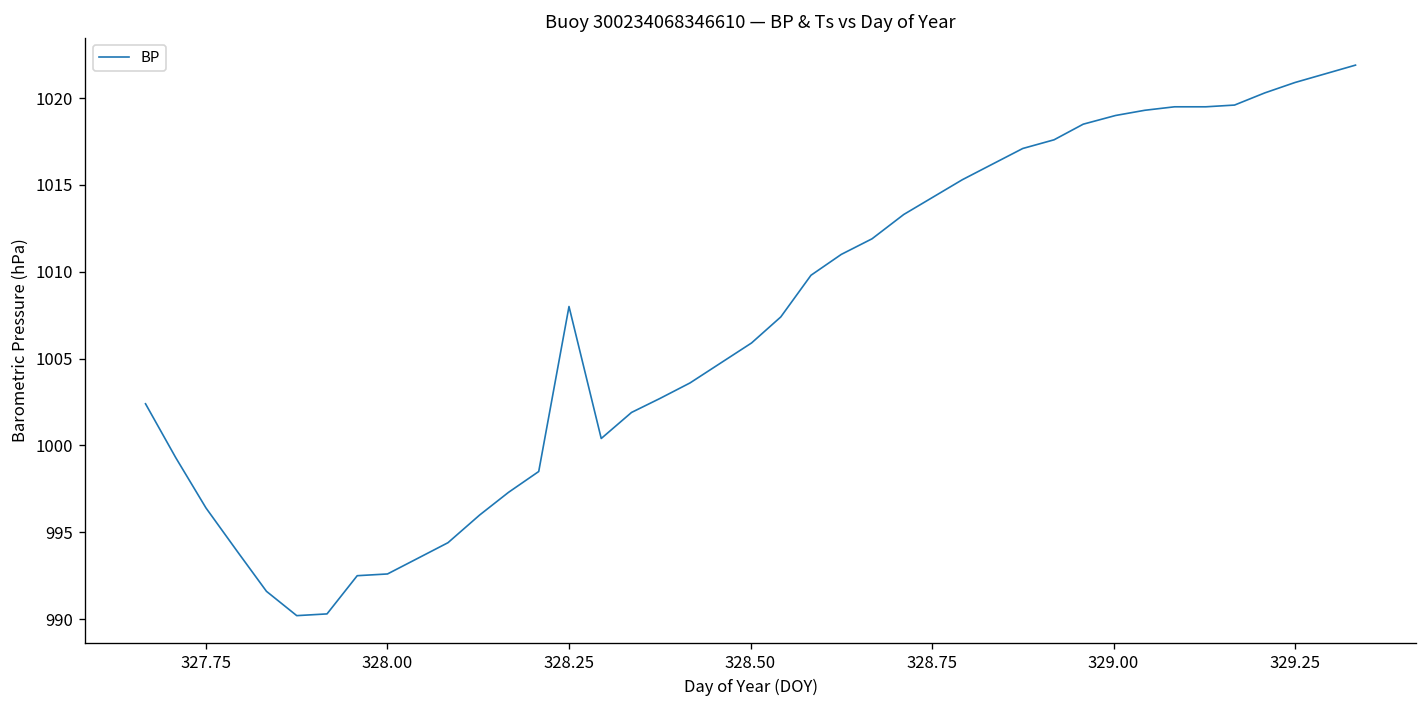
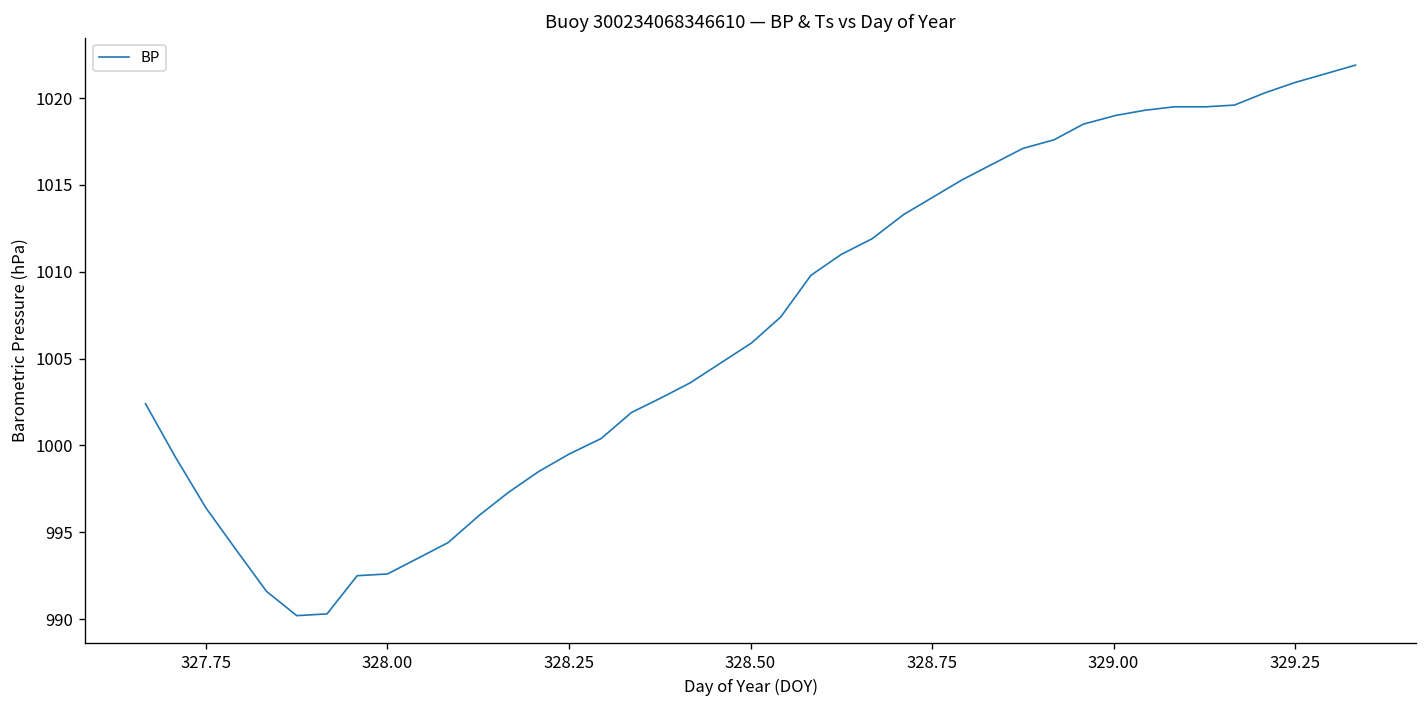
328.25: 1008.0 -> 999.5
